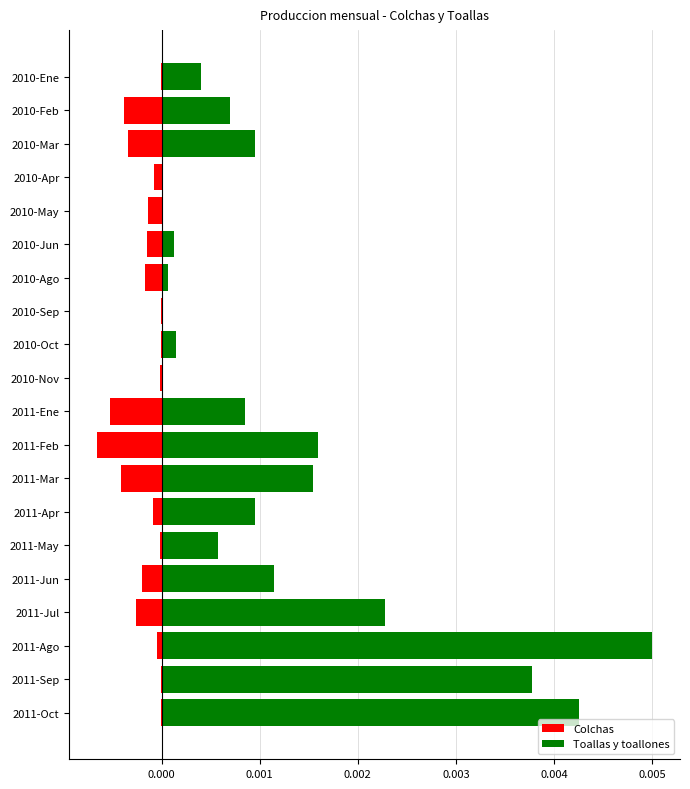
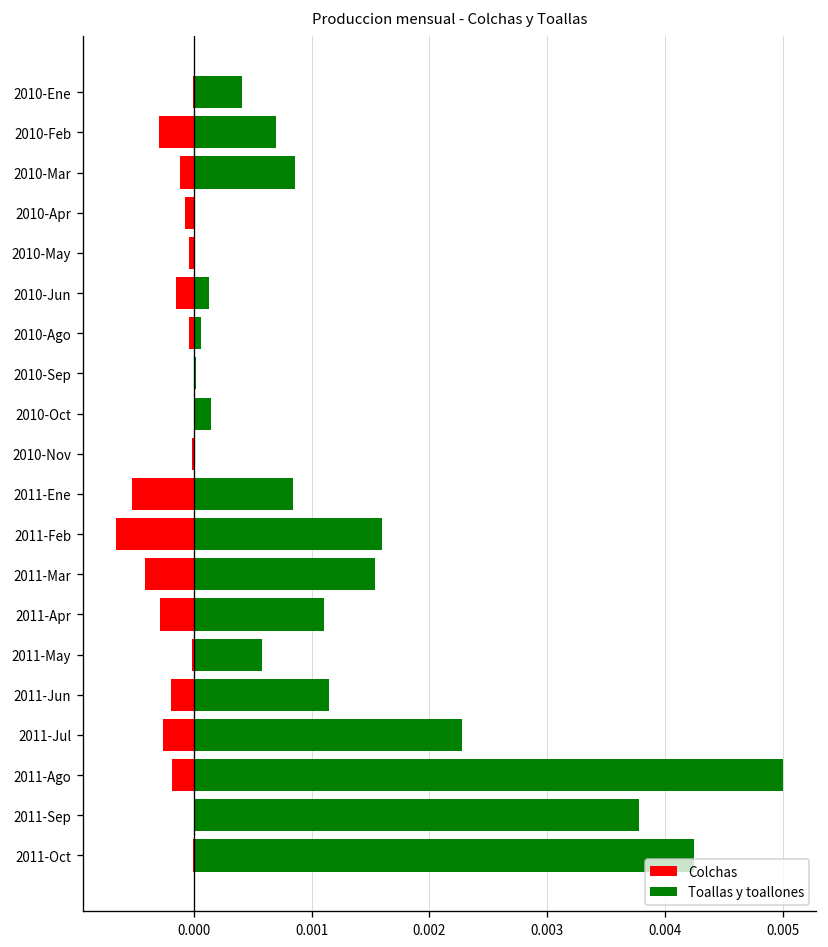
Colchas, 2010-Feb: -0.0004 -> -0.0003
Colchas, 2010-Mar: -0.0003 -> -0.0001
Toallas y toallones, 2010-Mar: 0.00095 -> 0.00086
Colchas, 2010-May: -0.0001 -> 0.0000
Colchas, 2010-Ago: -0.0002 -> 0.0000
Colchas, 2011-Apr: -0.0001 -> -0.0003
Toallas y toallones, 2011-Apr: 0.0009 -> 0.0011
Colchas, 2011-Ago: 0.0000 -> -0.0002
